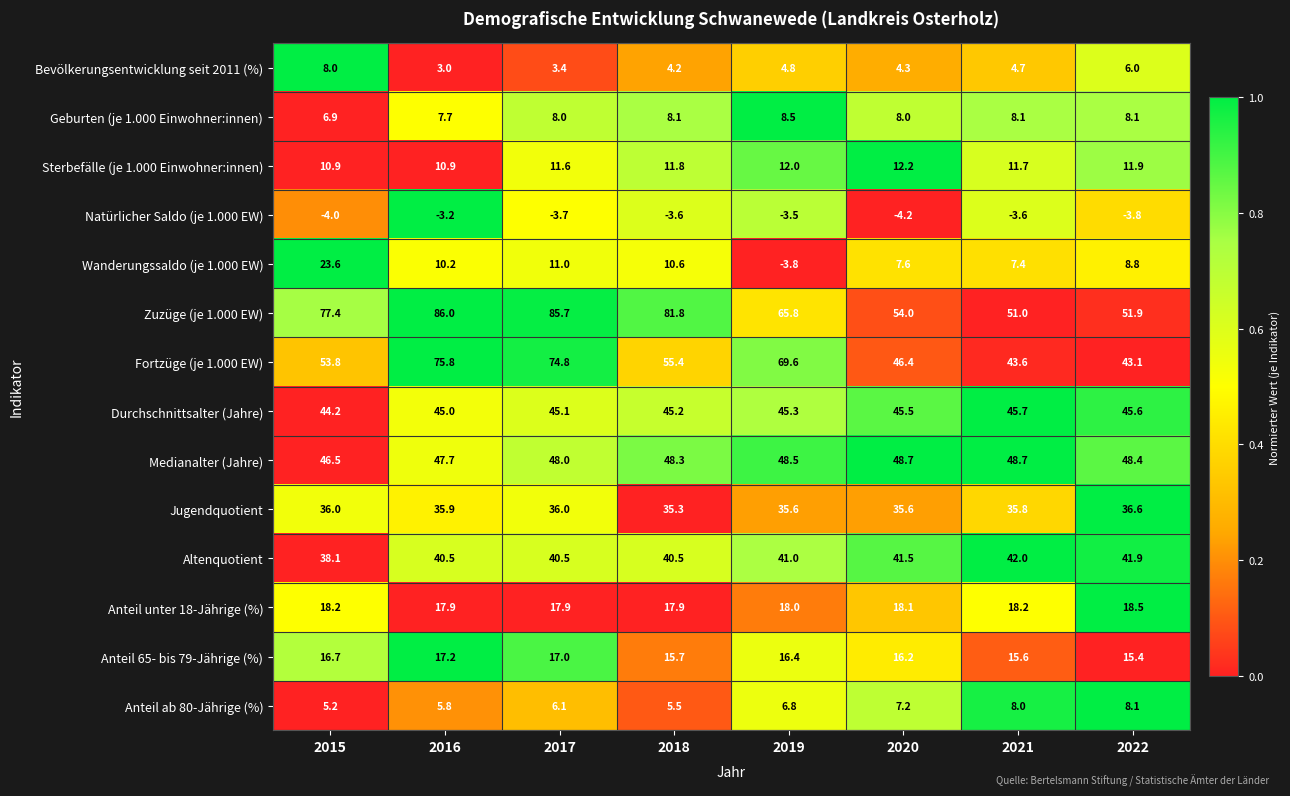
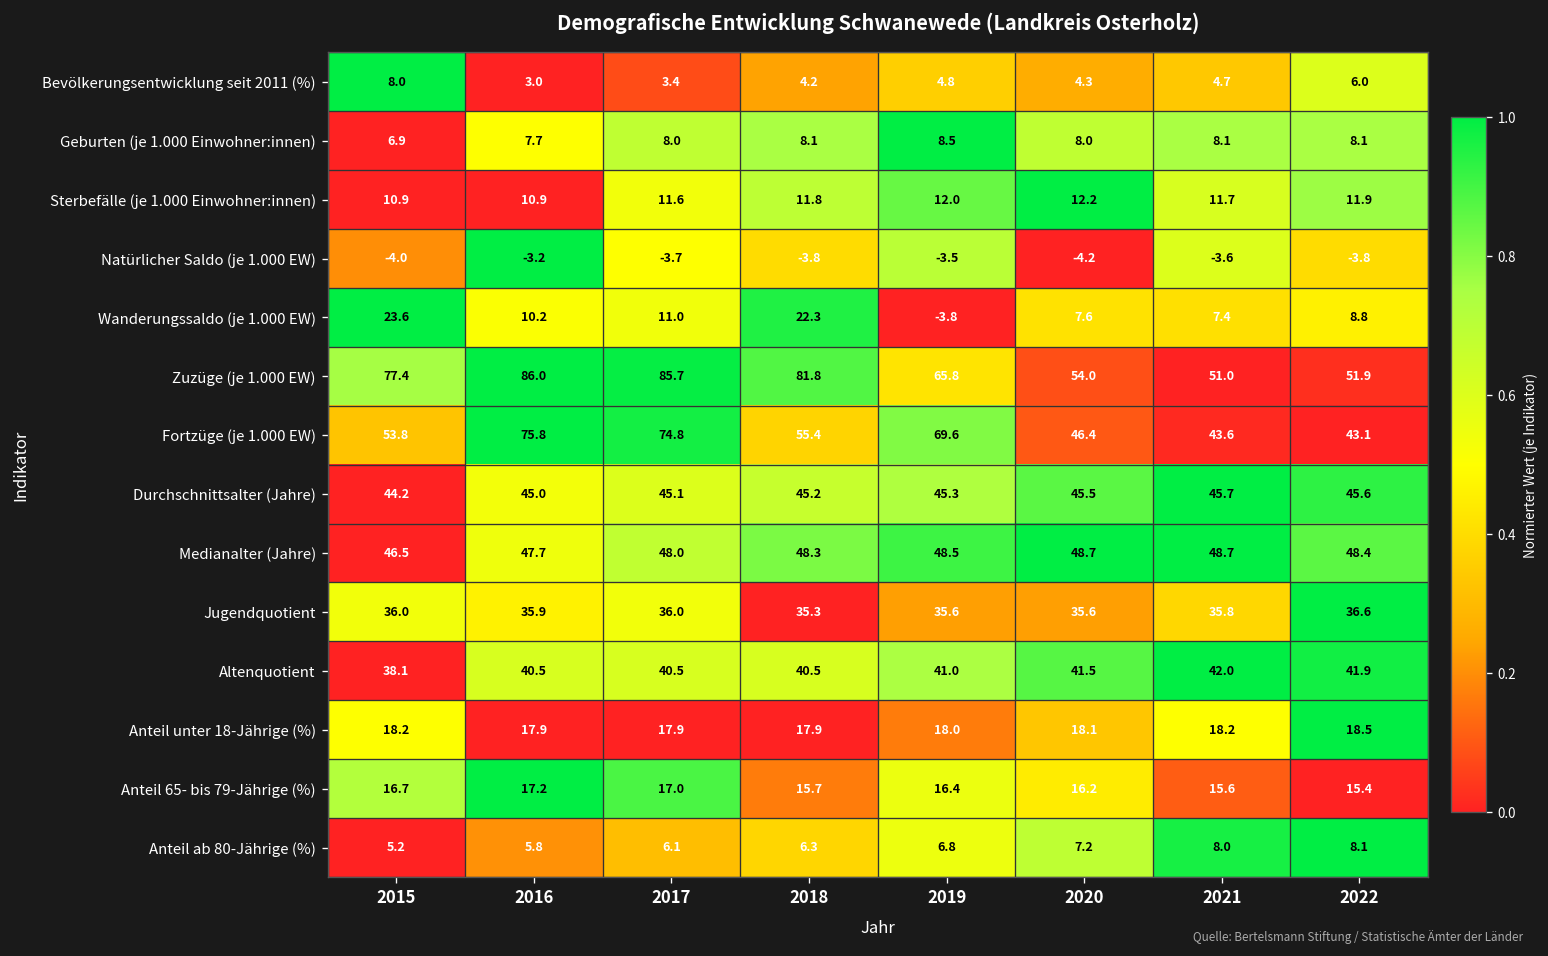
Natürlicher Saldo (je 1.000 EW), 2018: -3.6 -> -3.8
Wanderungssaldo (je 1.000 EW), 2018: 10.6 -> 22.3
Anteil ab 80-Jährige (%), 2018: 5.5 -> 6.3
